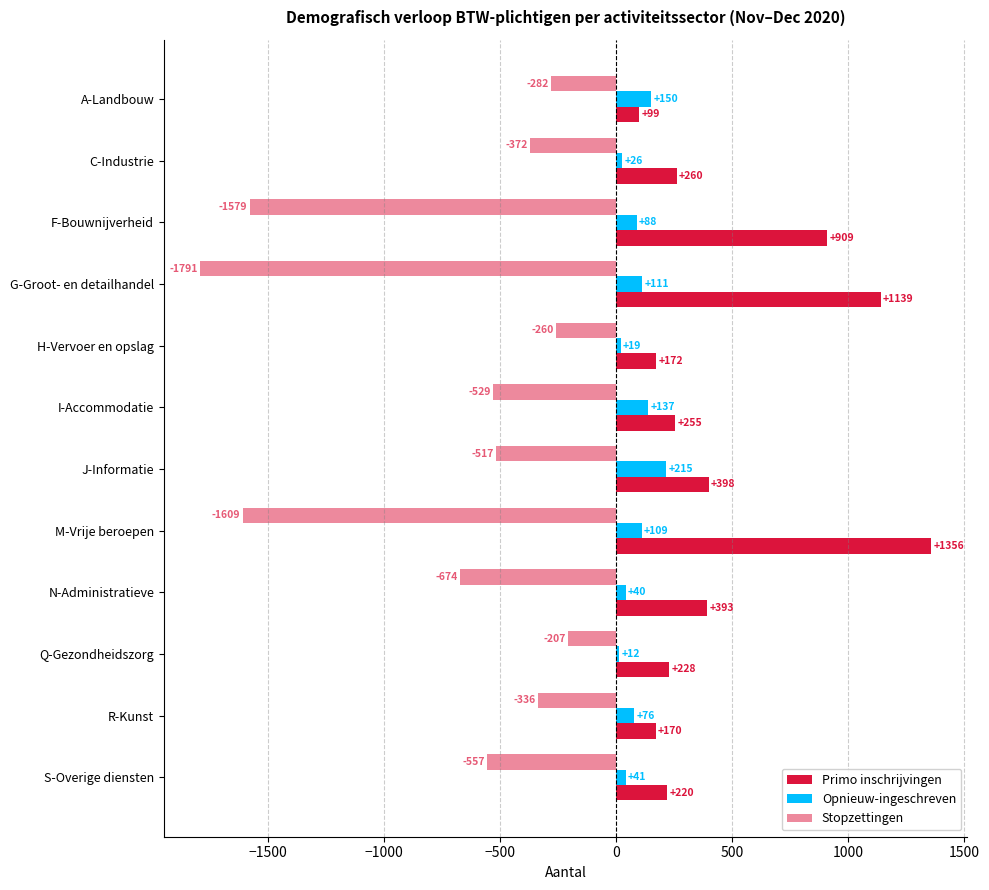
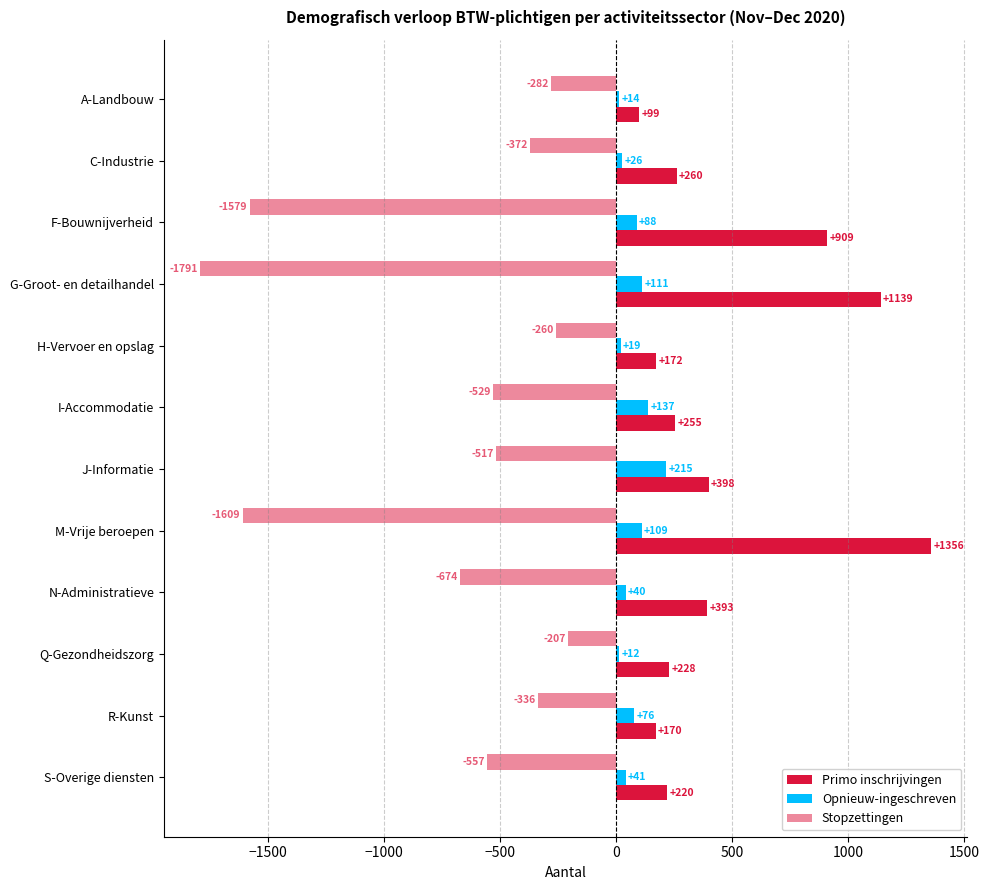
Opnieuw-ingeschreven, A-Landbouw: +150 -> +14
